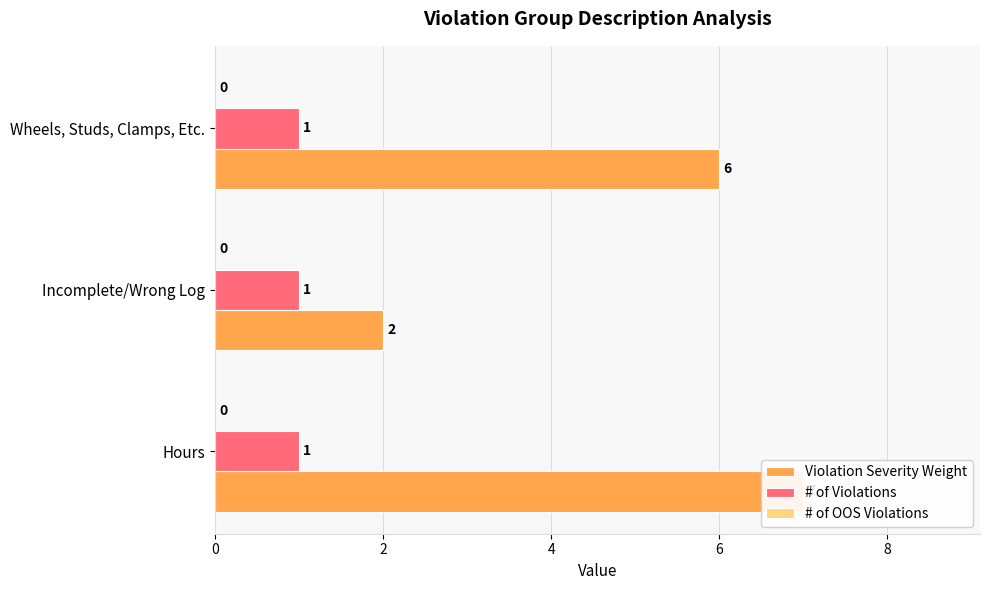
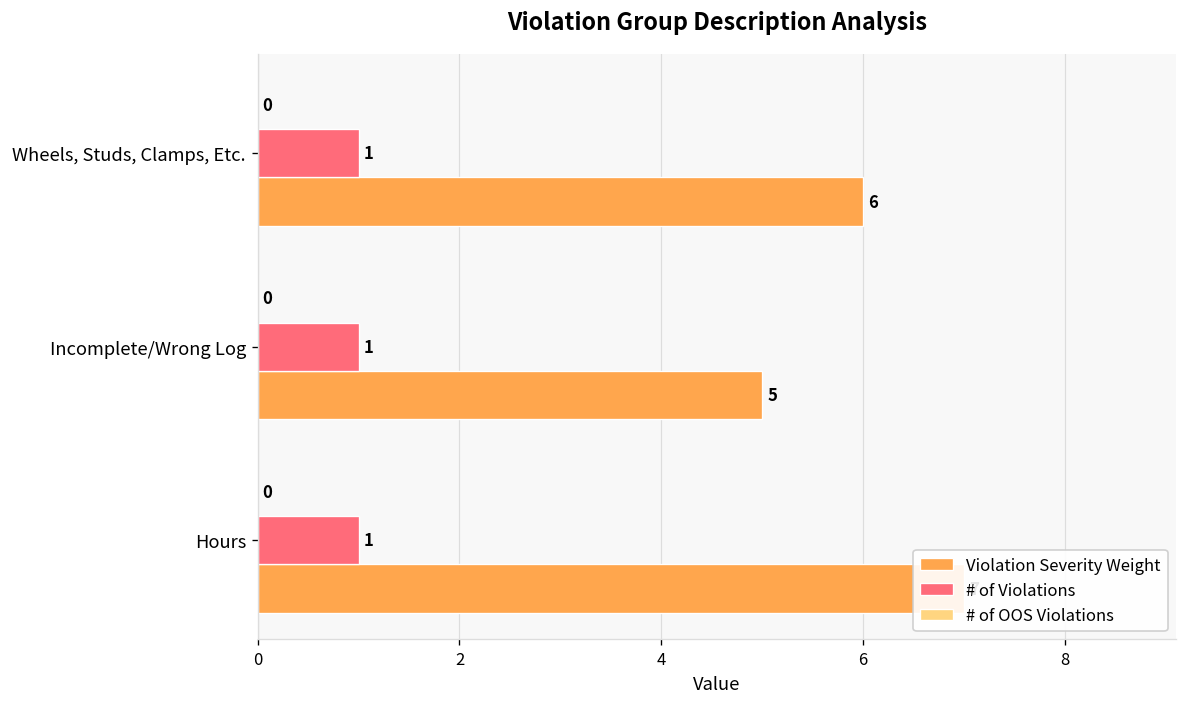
Violation Severity Weight, Incomplete/Wrong Log: 2 -> 5
